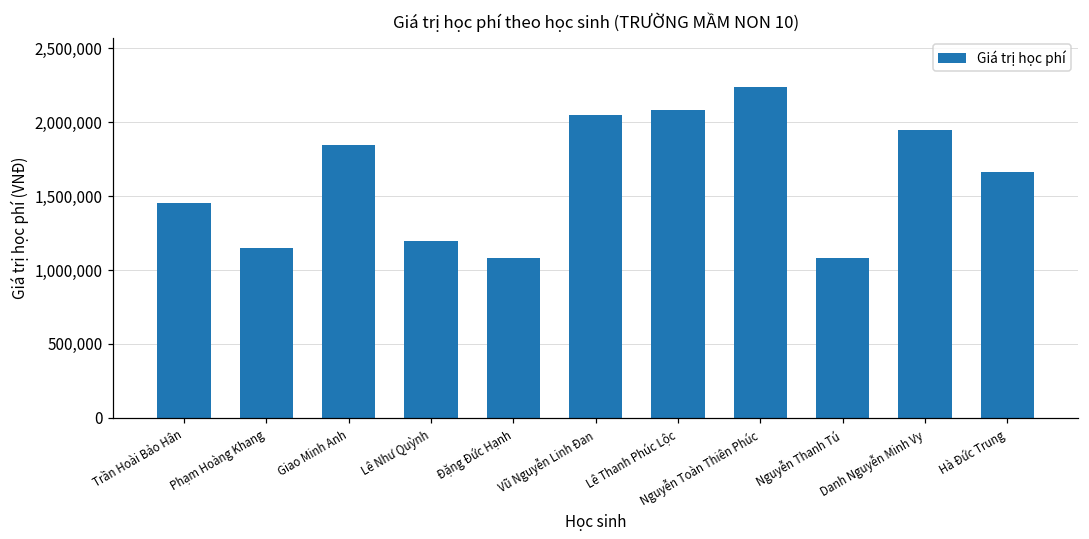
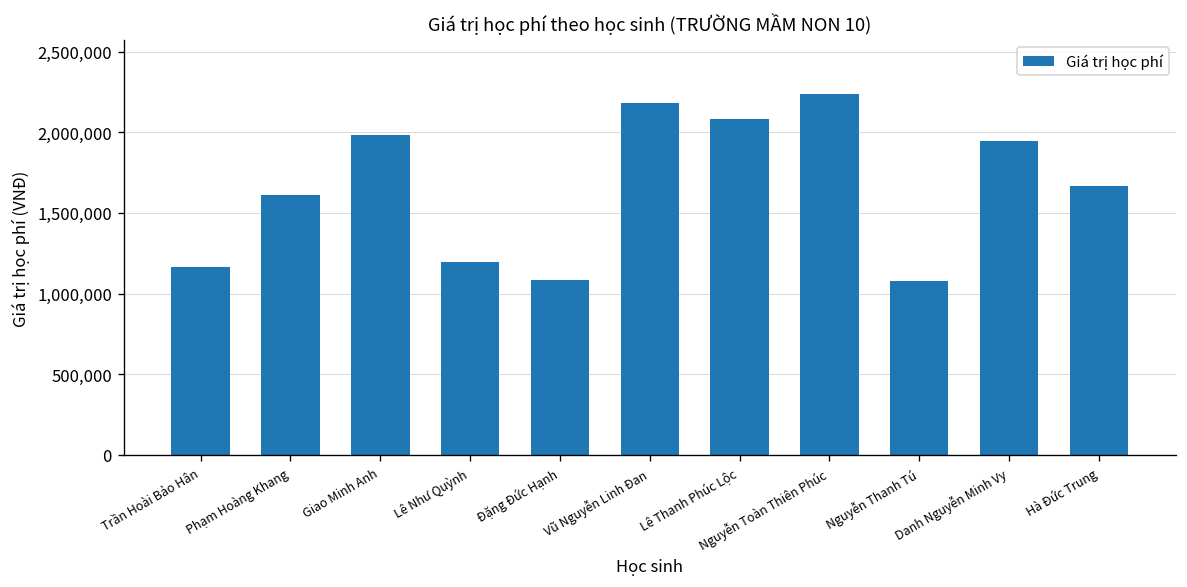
Trần Hoài Bảo Hân: 1,450,000 -> 1,170,000
Phạm Hoàng Khang: 1,150,000 -> 1,610,000
Giao Minh Anh: 1,850,000 -> 1,980,000
Vũ Nguyễn Linh Đan: 2,050,000 -> 2,180,000
